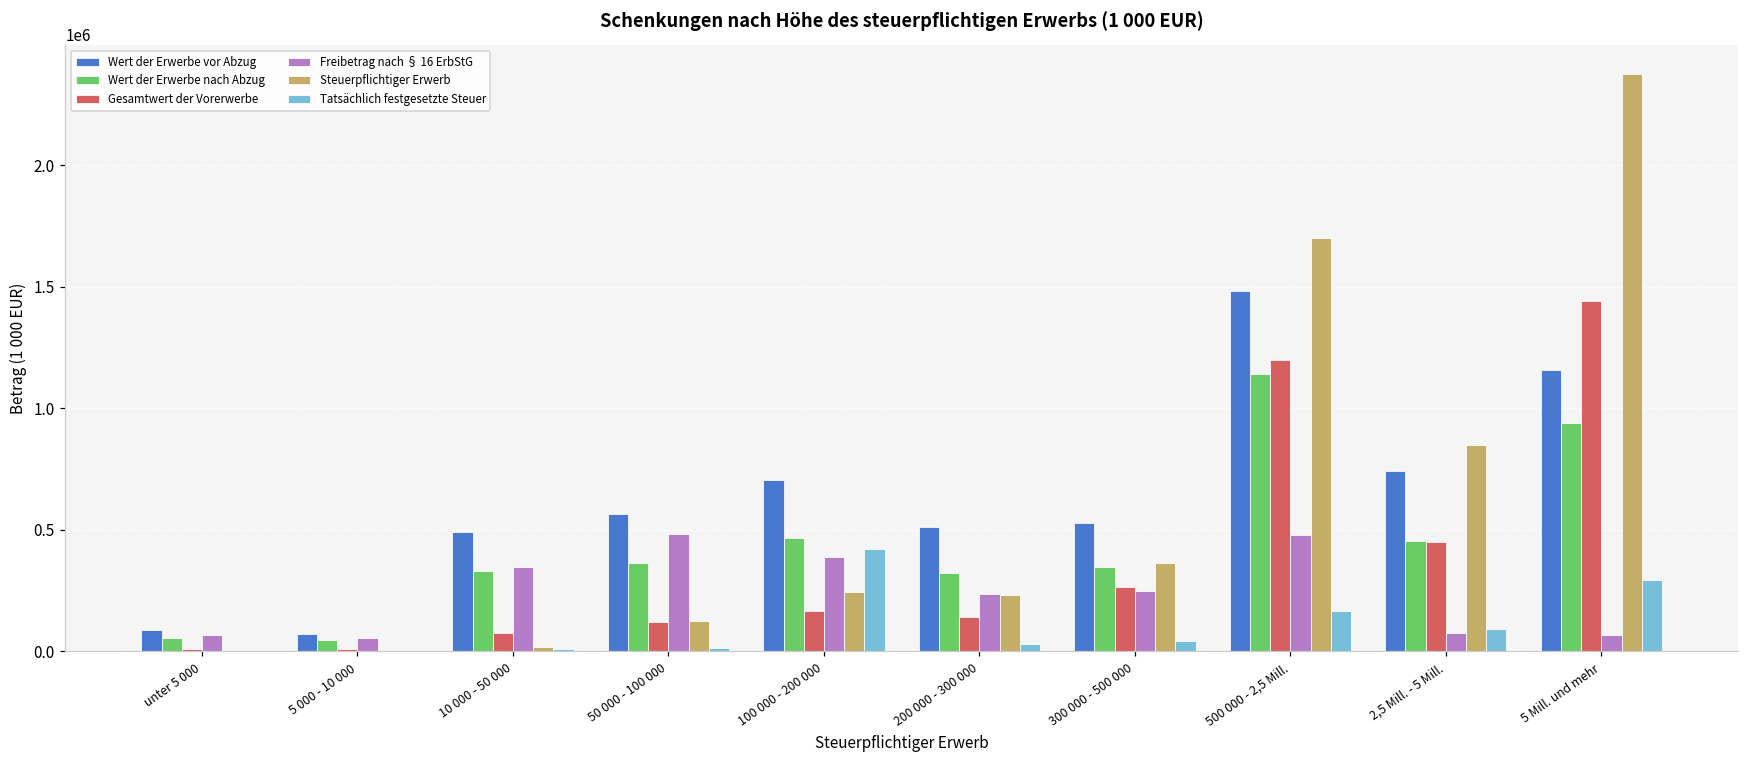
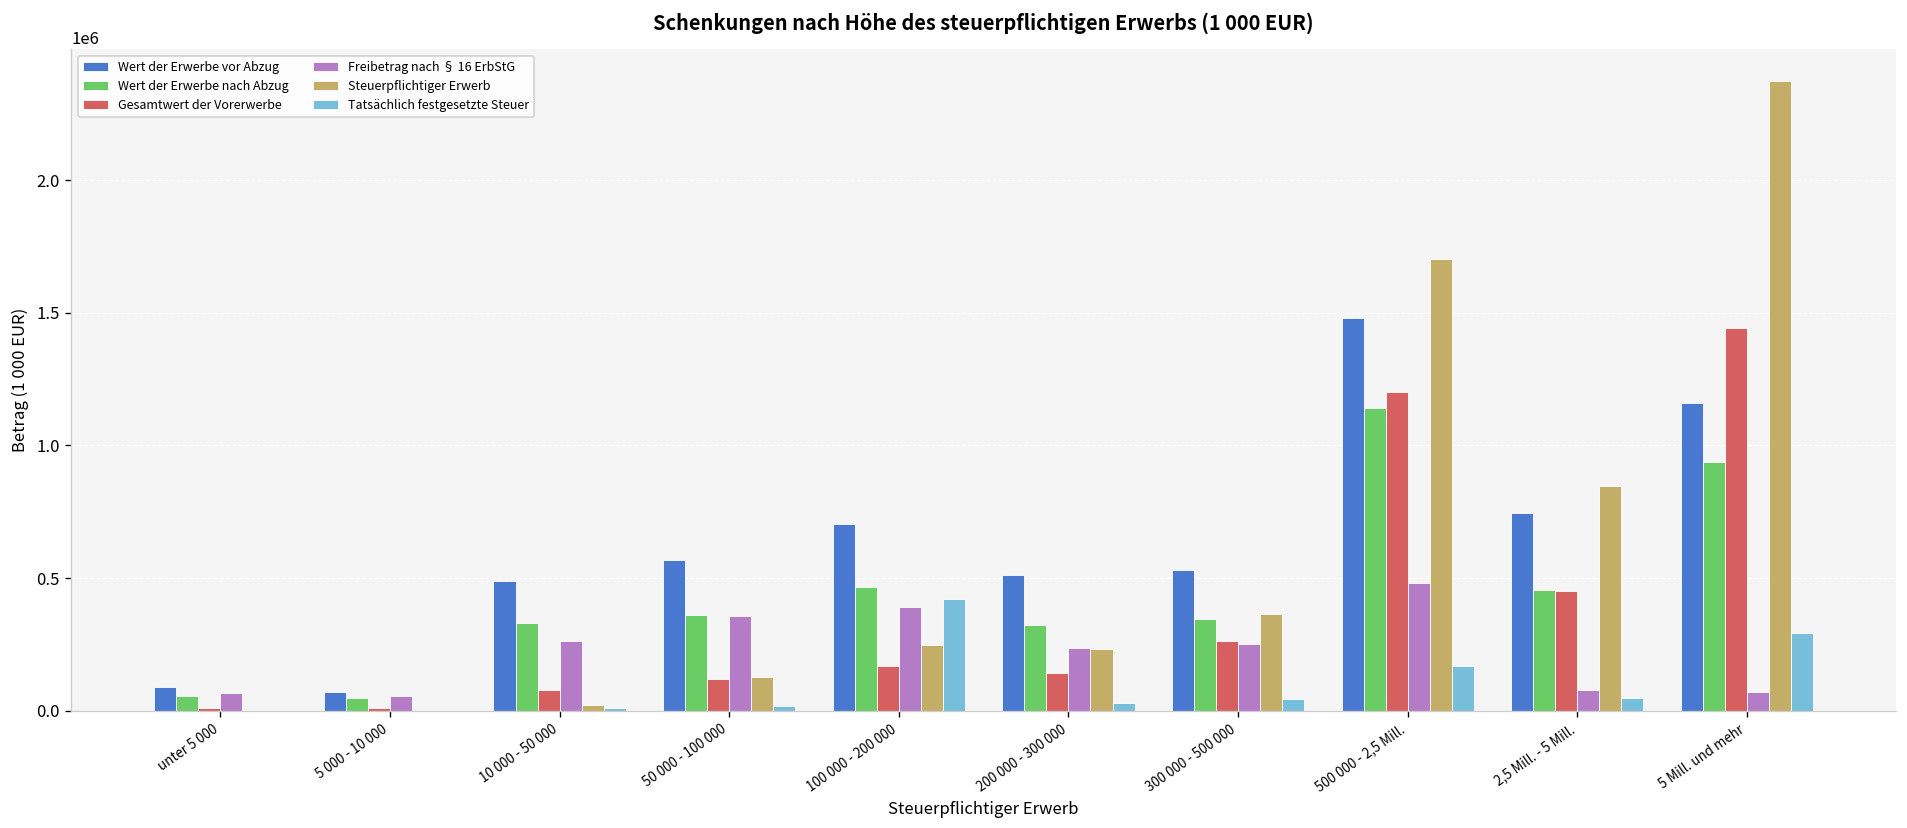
Freibetrag nach § 16 ErbStG, 10 000 - 50 000: 350000 -> 260000
Freibetrag nach § 16 ErbStG, 50 000 - 100 000: 480000 -> 360000
Tatsächlich festgesetzte Steuer, 2,5 Mill. - 5 Mill.: 90000 -> 50000
